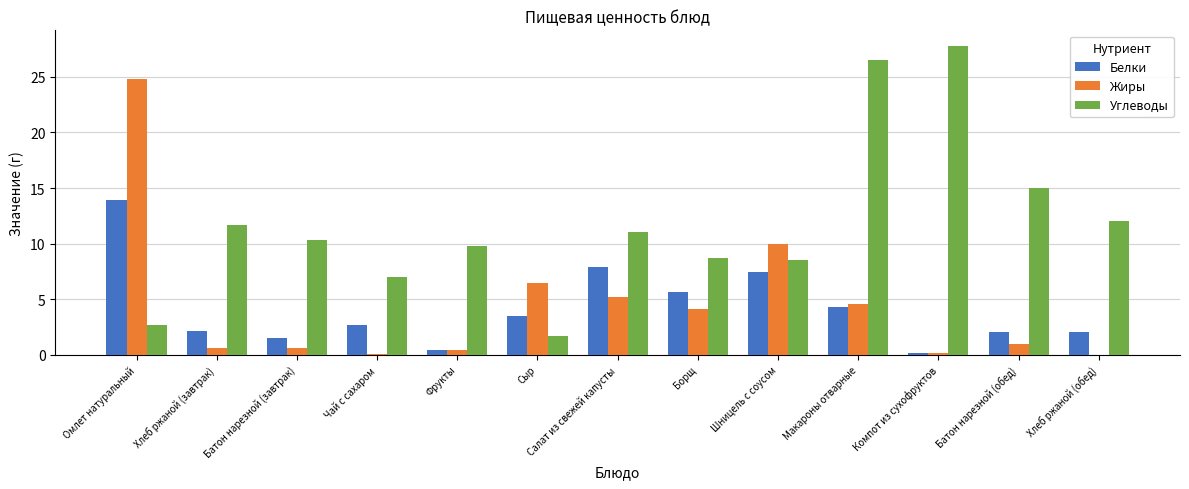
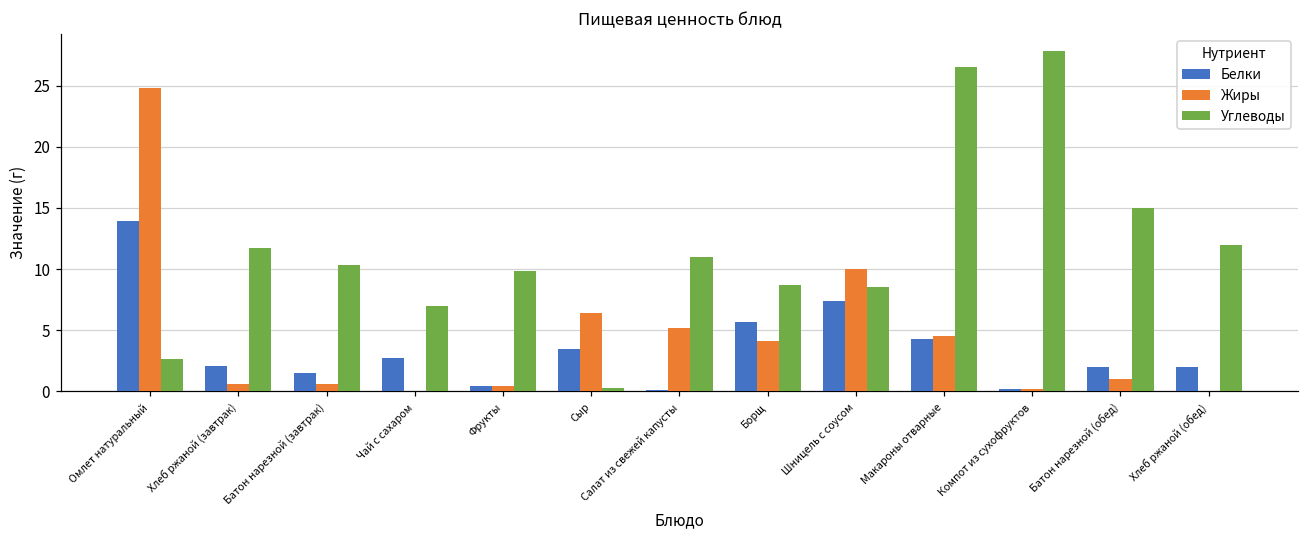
Углеводы, Сыр: 1.6 -> 0.3
Белки, Салат из свежей капусты: 7.9 -> 0.1
